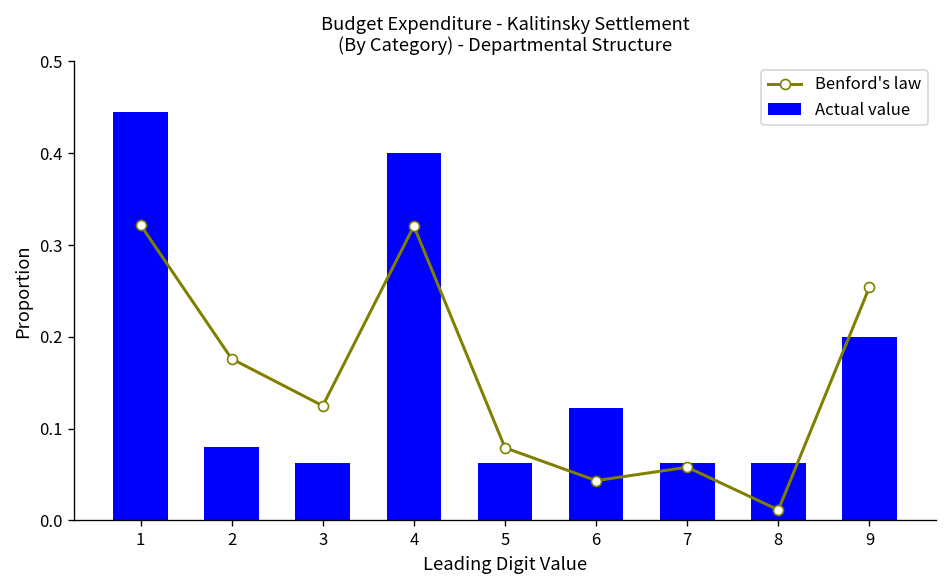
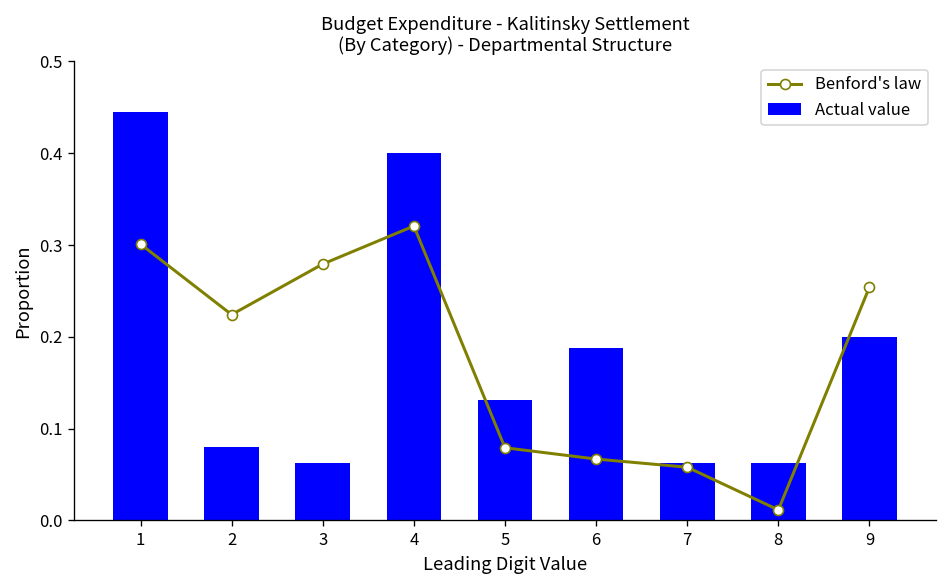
Benford's law, 1: 0.32 -> 0.30
Benford's law, 2: 0.18 -> 0.22
Benford's law, 3: 0.12 -> 0.28
Actual value, 5: 0.06 -> 0.13
Benford's law, 6: 0.04 -> 0.07
Actual value, 6: 0.12 -> 0.19
